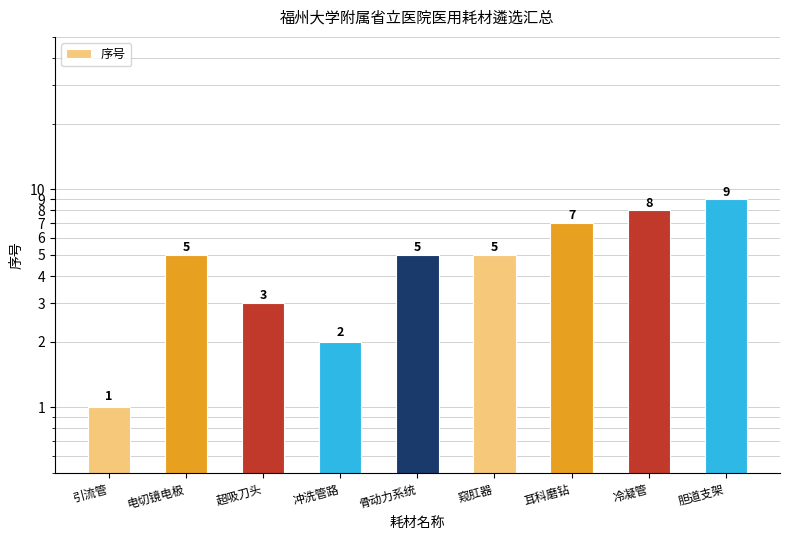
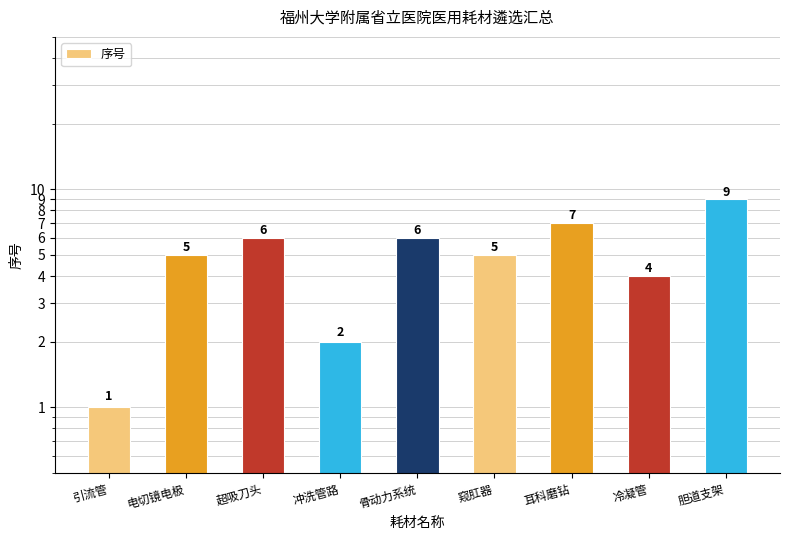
超吸刀头: 3 -> 6
骨动力系统: 5 -> 6
冷凝管: 8 -> 4
